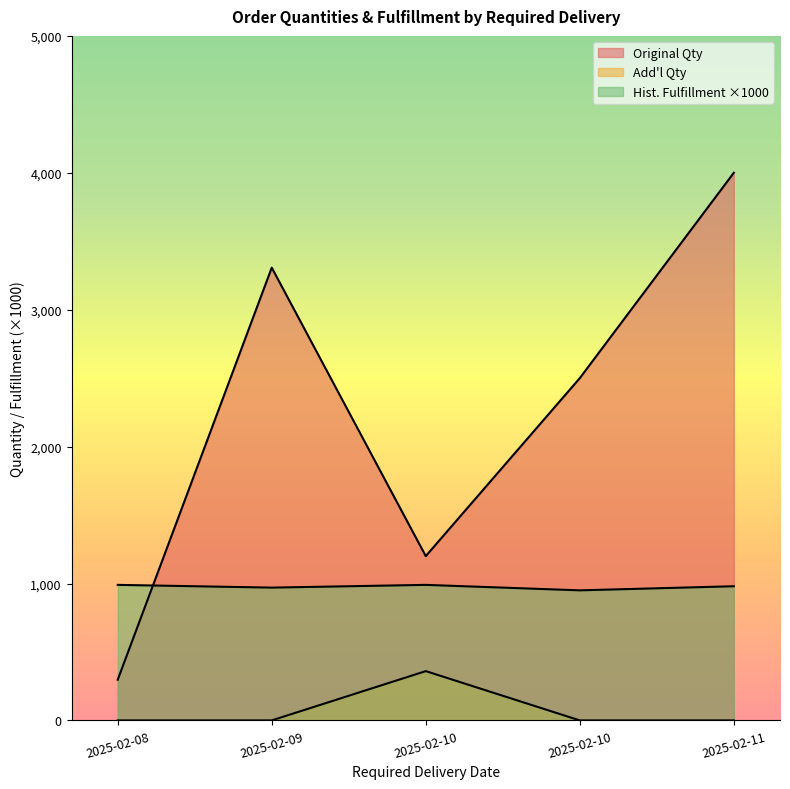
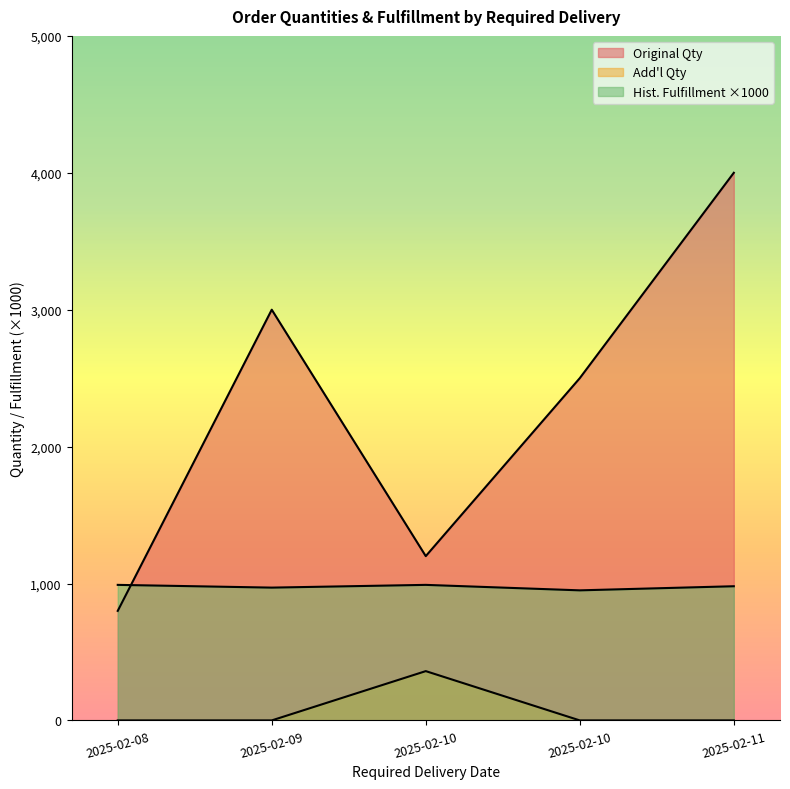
Original Qty, 2025-02-08: 300 -> 800
Original Qty, 2025-02-09: 3,310 -> 3,000
